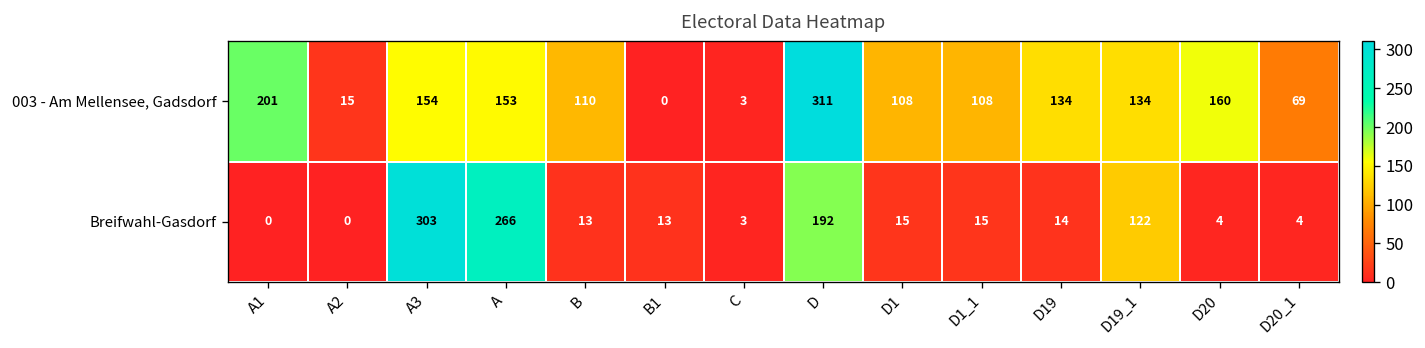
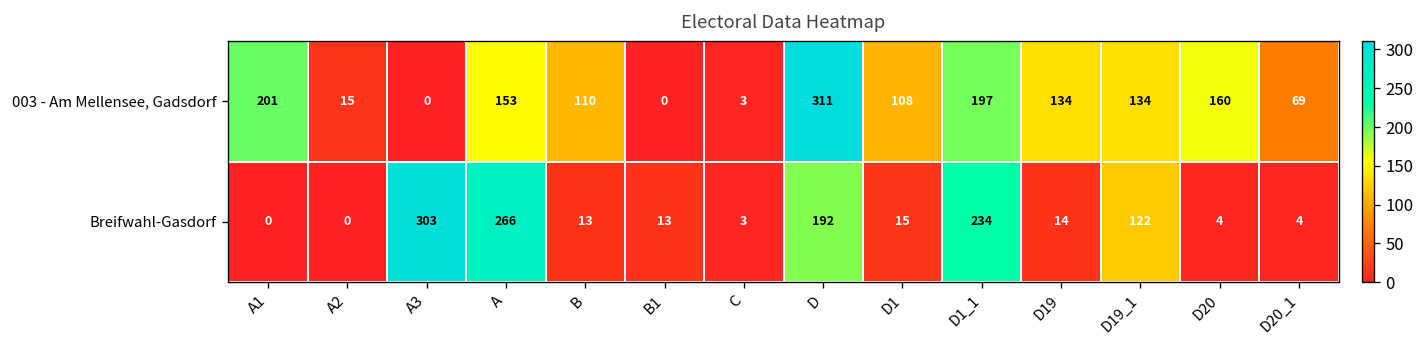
003 - Am Mellensee, Gadsdorf, A3: 154 -> 0
003 - Am Mellensee, Gadsdorf, D1_1: 108 -> 197
Breifwahl-Gasdorf, D1_1: 15 -> 234
